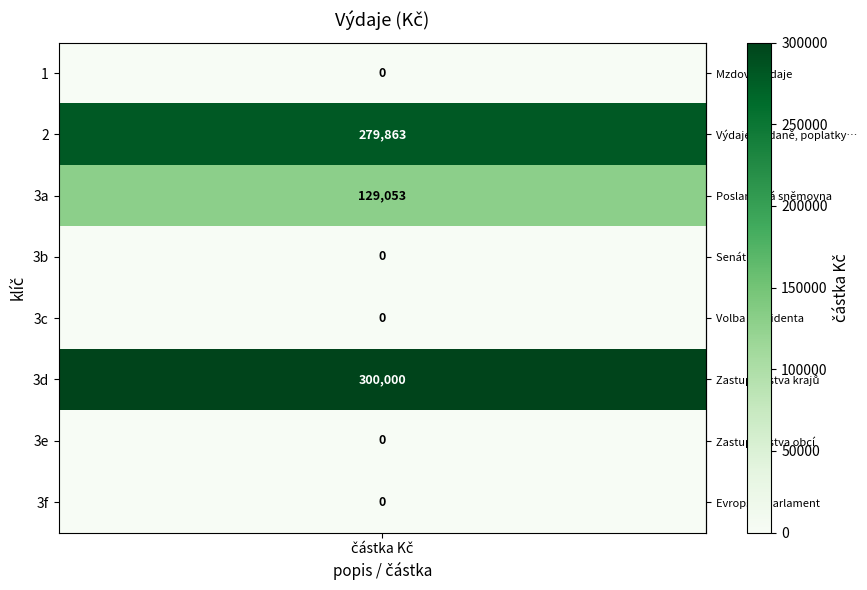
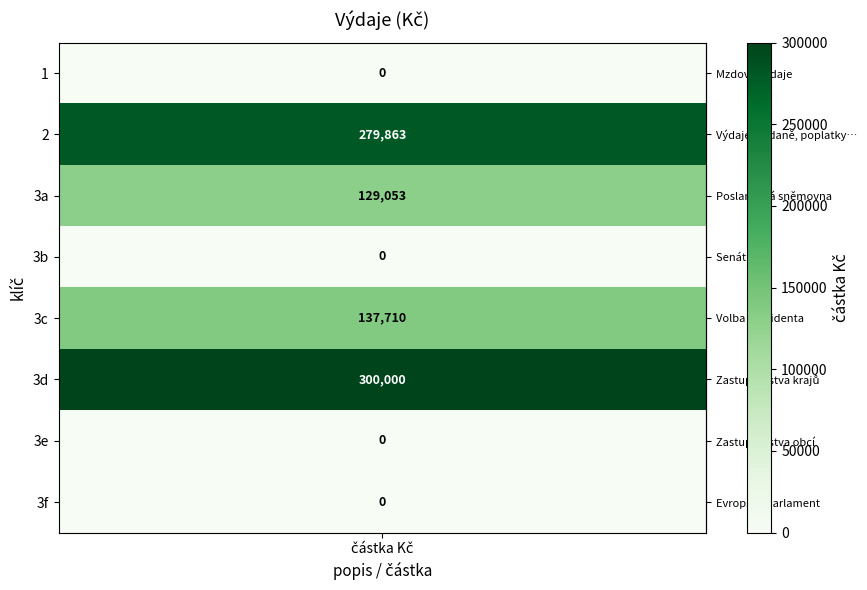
3c, částka Kč: 0 -> 137,710
